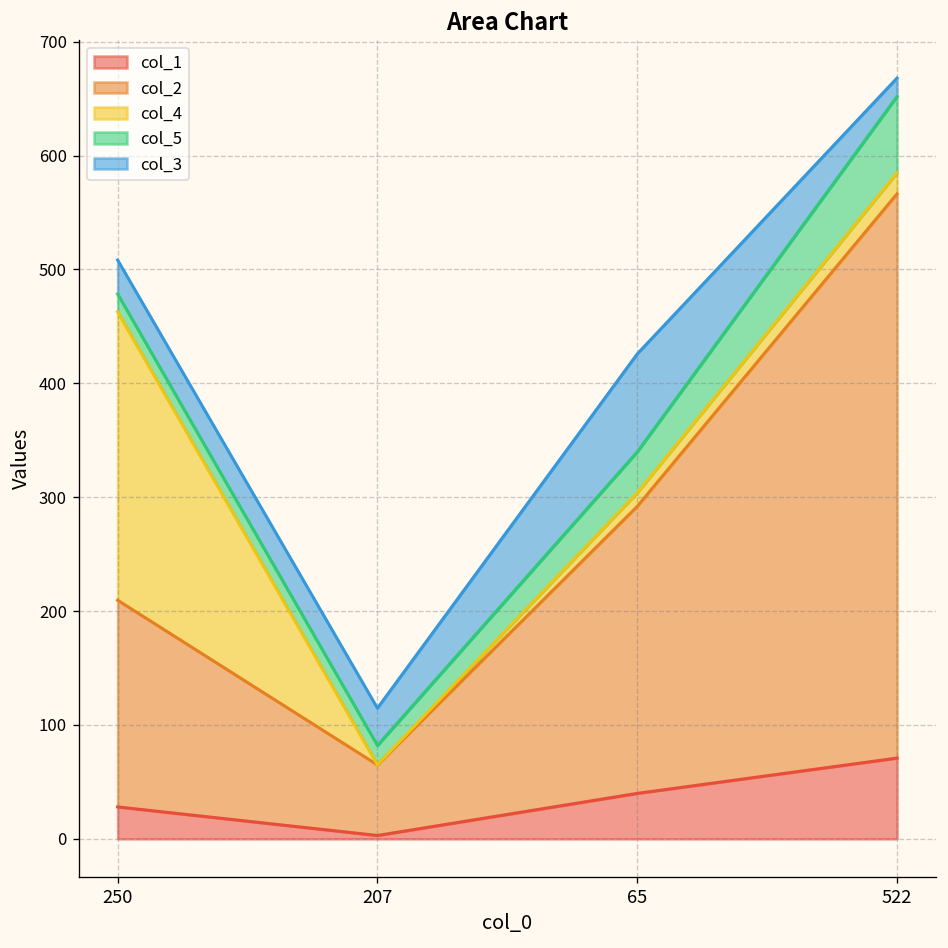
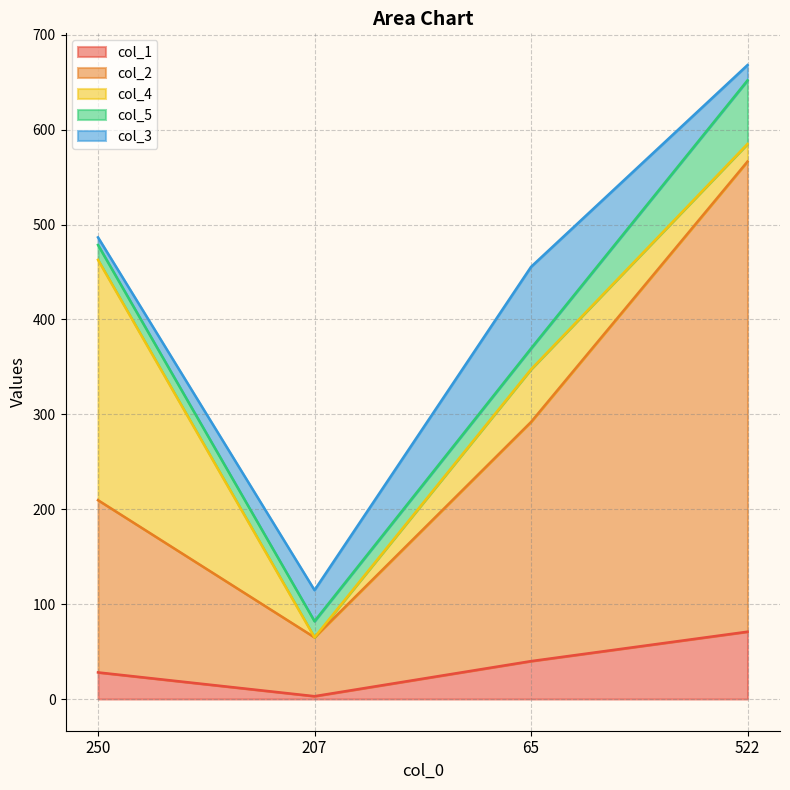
col_3, 250: 30 -> 10
col_4, 65: 10 -> 60
col_5, 65: 40 -> 20
